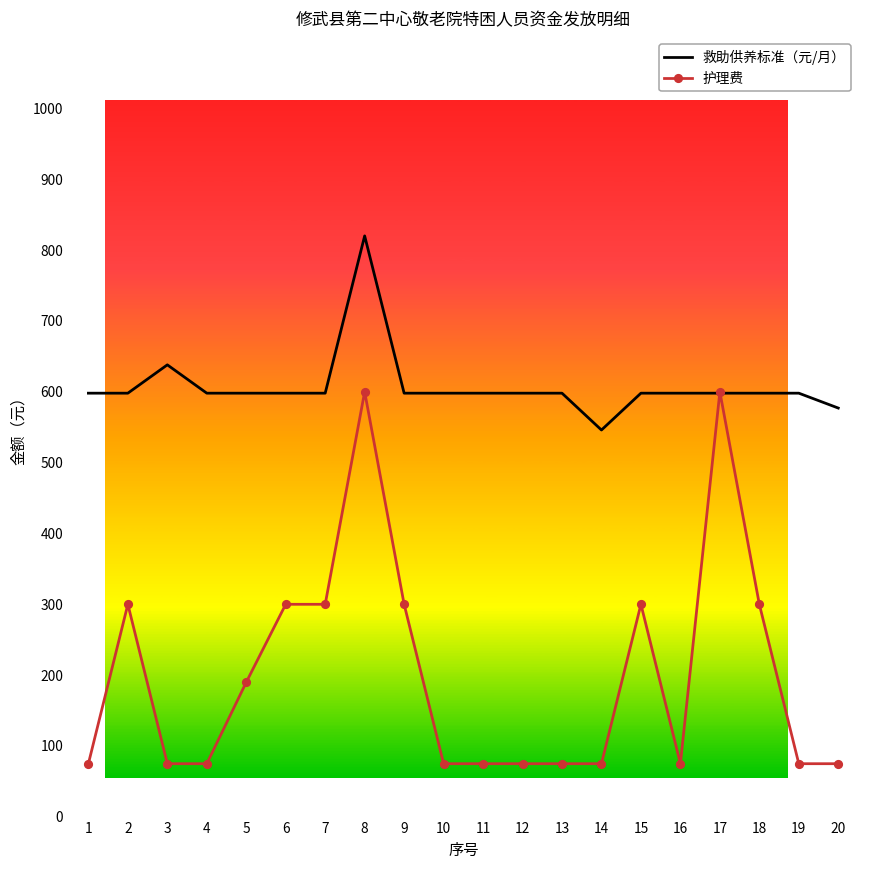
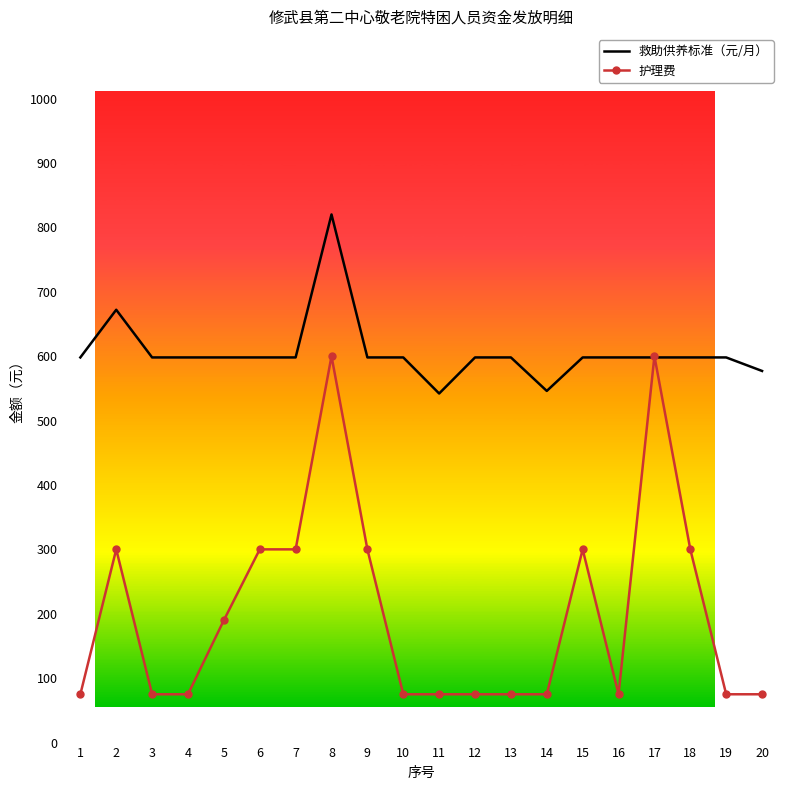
救助供养标准（元/月）, 2: 600 -> 670
救助供养标准（元/月）, 3: 640 -> 600
救助供养标准（元/月）, 11: 600 -> 540
